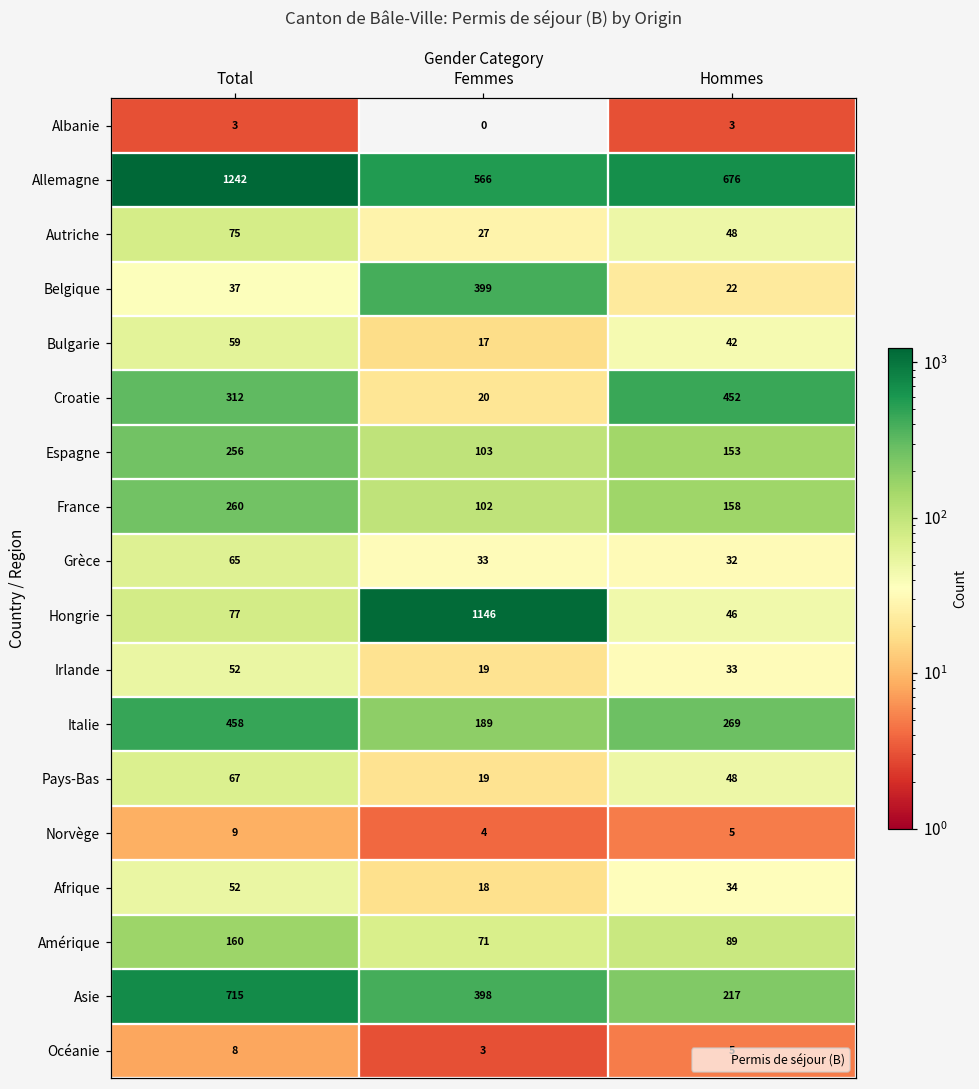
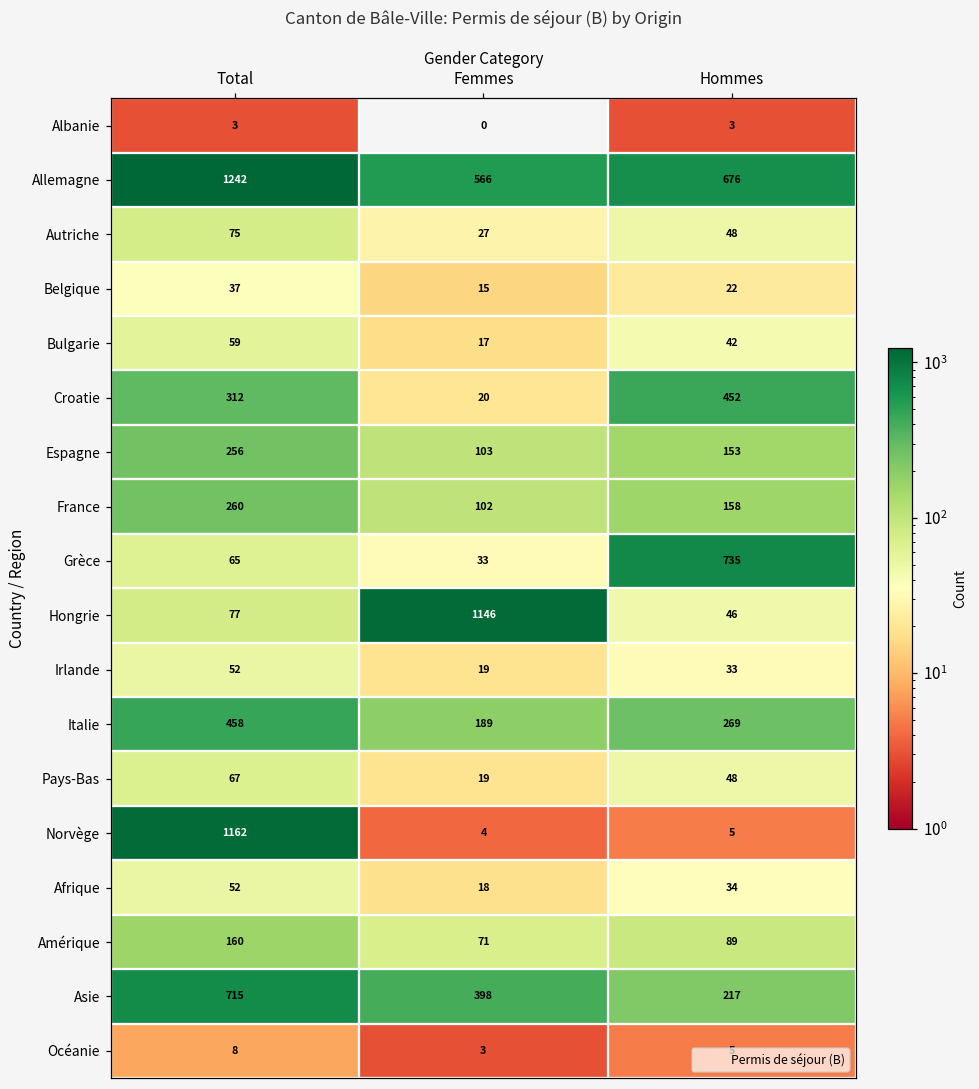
Belgique, Femmes: 399 -> 15
Grèce, Hommes: 32 -> 735
Norvège, Total: 9 -> 1162
